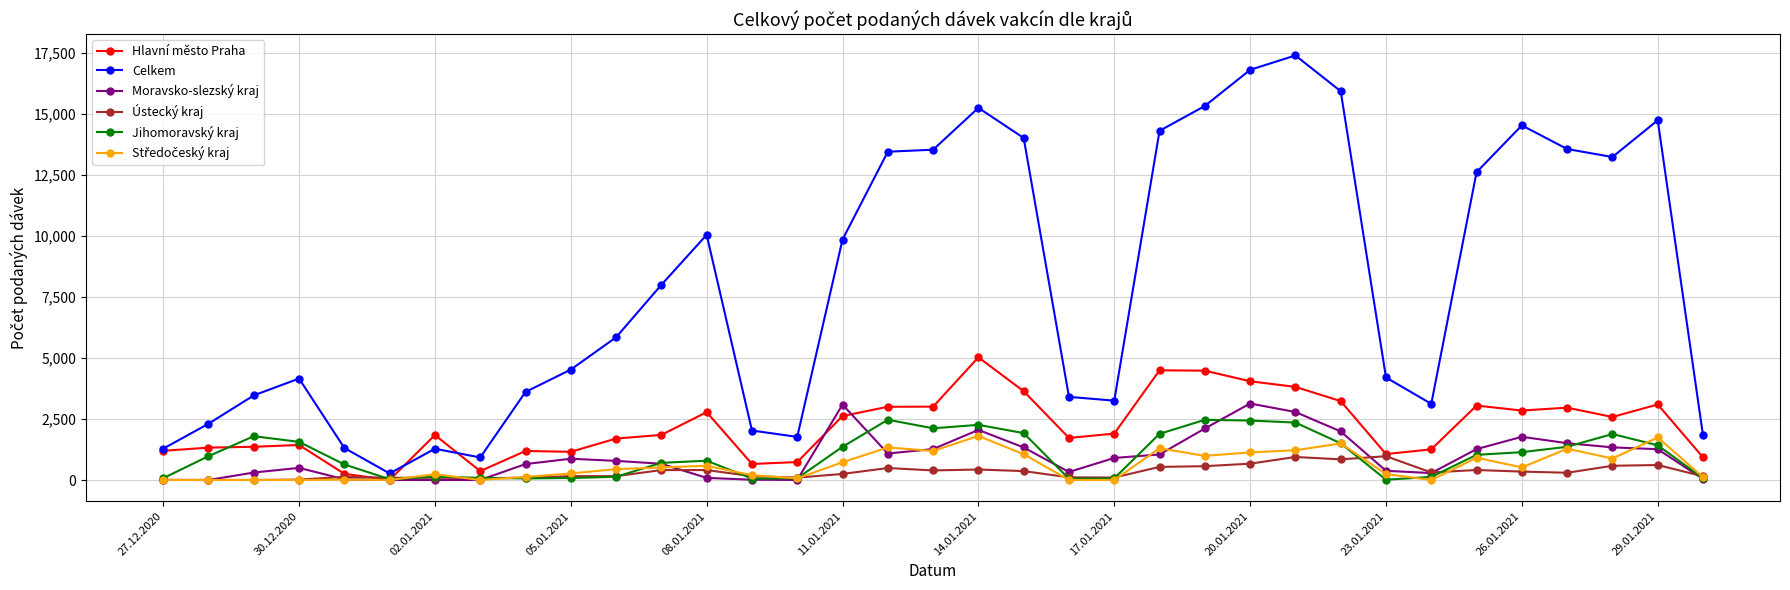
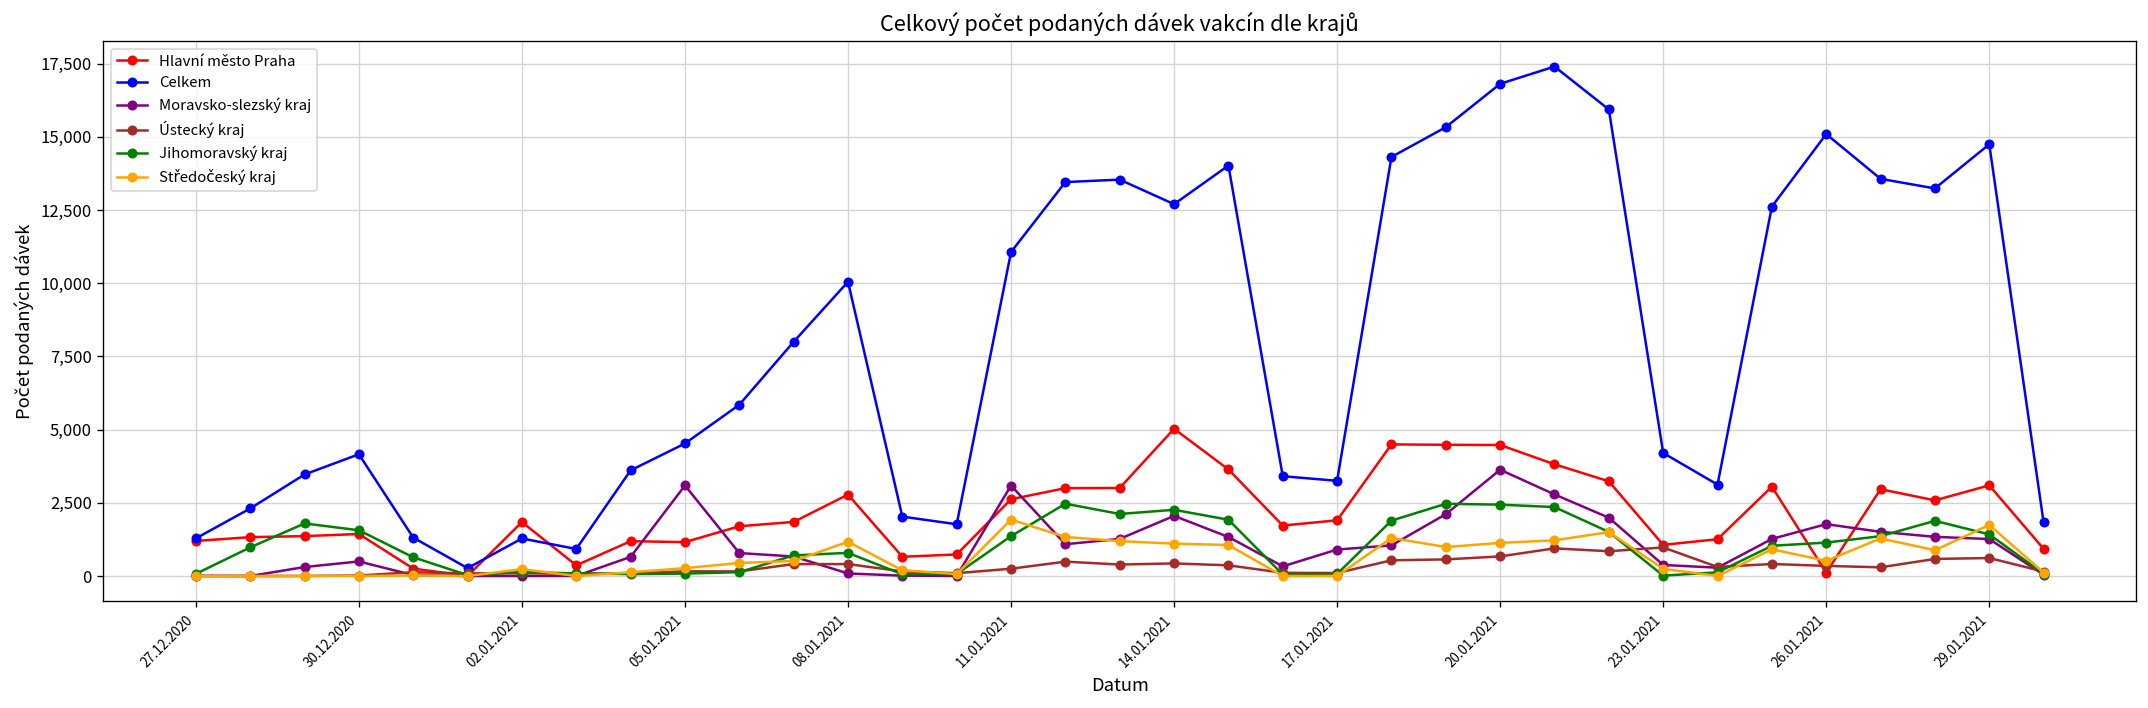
Moravsko-slezský kraj, 05.01.2021: 900 -> 3,100
Středočeský kraj, 08.01.2021: 600 -> 1,200
Celkem, 11.01.2021: 9,900 -> 11,100
Středočeský kraj, 11.01.2021: 700 -> 1,900
Celkem, 14.01.2021: 15,300 -> 12,700
Středočeský kraj, 14.01.2021: 1,800 -> 1,100
Hlavní město Praha, 20.01.2021: 4,000 -> 4,500
Moravsko-slezský kraj, 20.01.2021: 3,100 -> 3,600
Hlavní město Praha, 26.01.2021: 2,800 -> 100
Celkem, 26.01.2021: 14,500 -> 15,100
